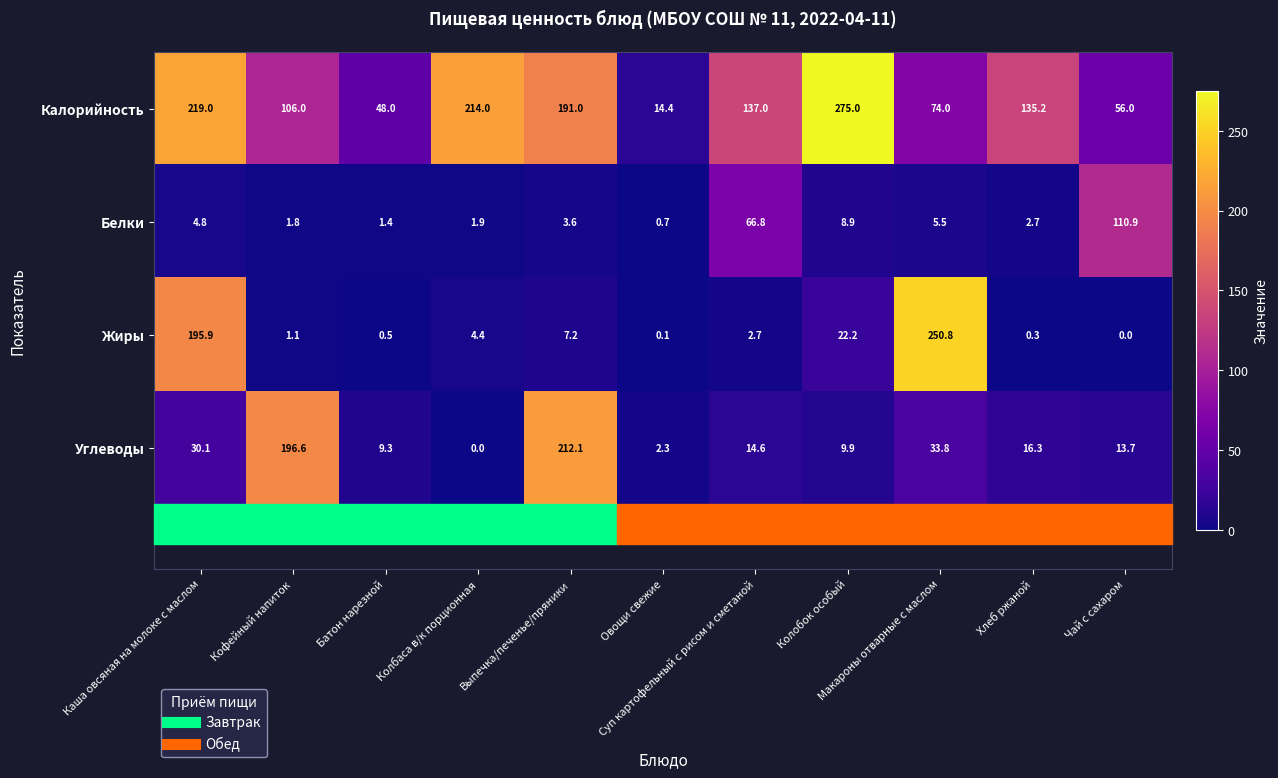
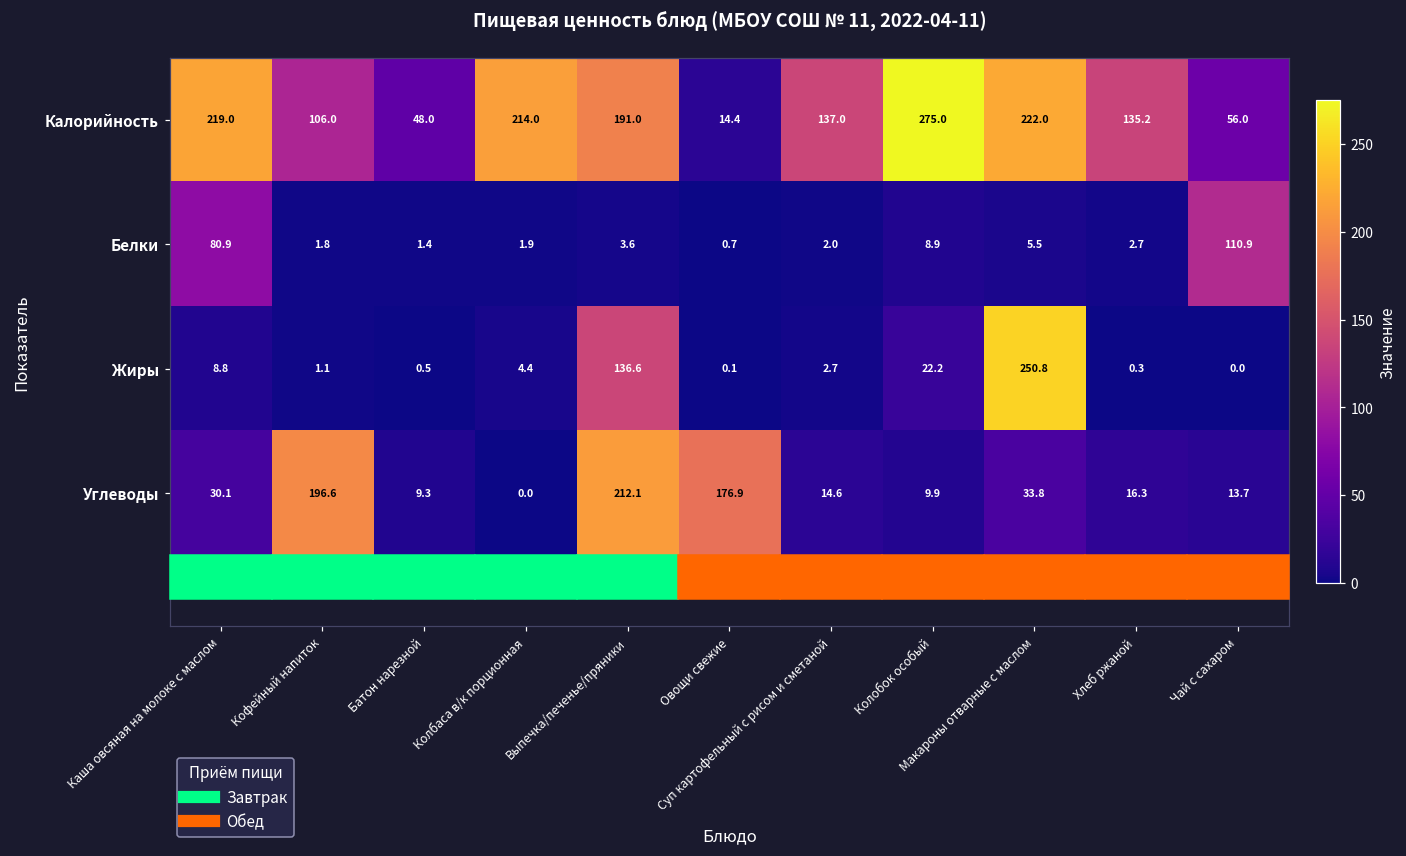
Калорийность, Макароны отварные с маслом: 74.0 -> 222.0
Белки, Каша овсяная на молоке с маслом: 4.8 -> 80.9
Белки, Суп картофельный с рисом и сметаной: 66.8 -> 2.0
Жиры, Каша овсяная на молоке с маслом: 195.9 -> 8.8
Жиры, Выпечка/печенье/пряники: 7.2 -> 136.6
Углеводы, Овощи свежие: 2.3 -> 176.9
